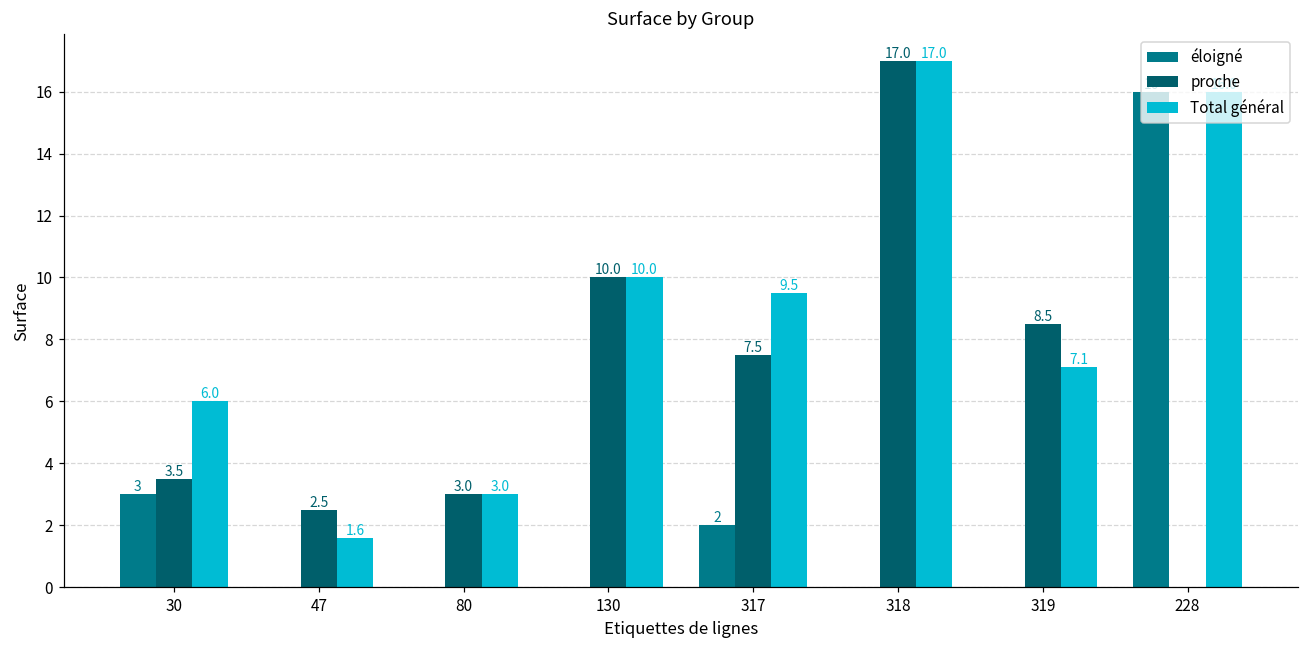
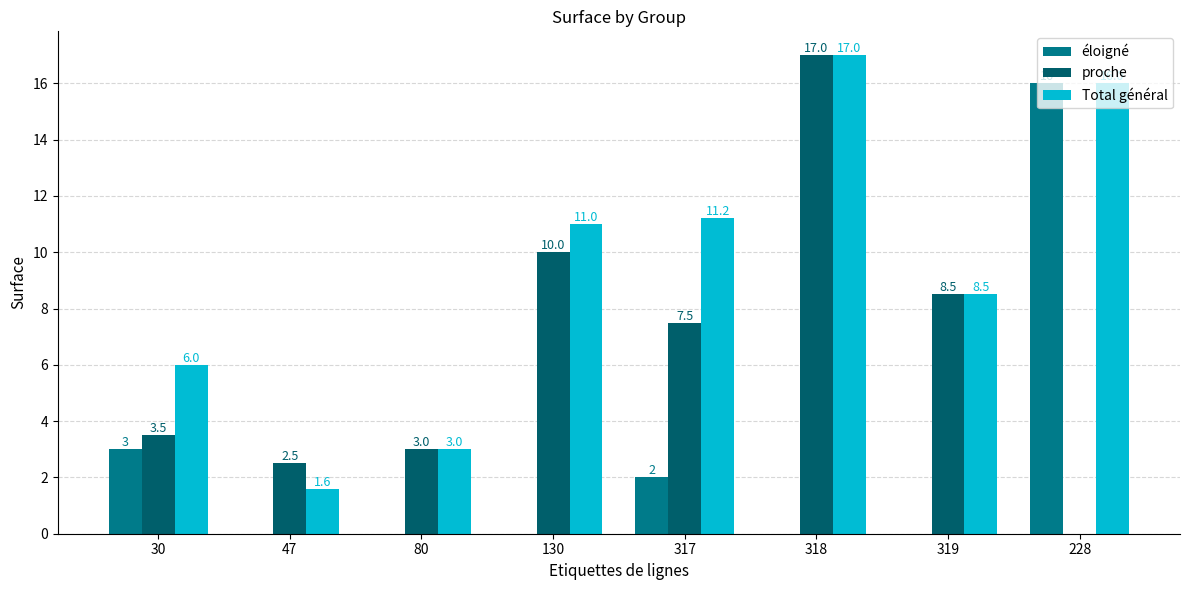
Total général, 130: 10.0 -> 11.0
Total général, 317: 9.5 -> 11.2
Total général, 319: 7.1 -> 8.5
